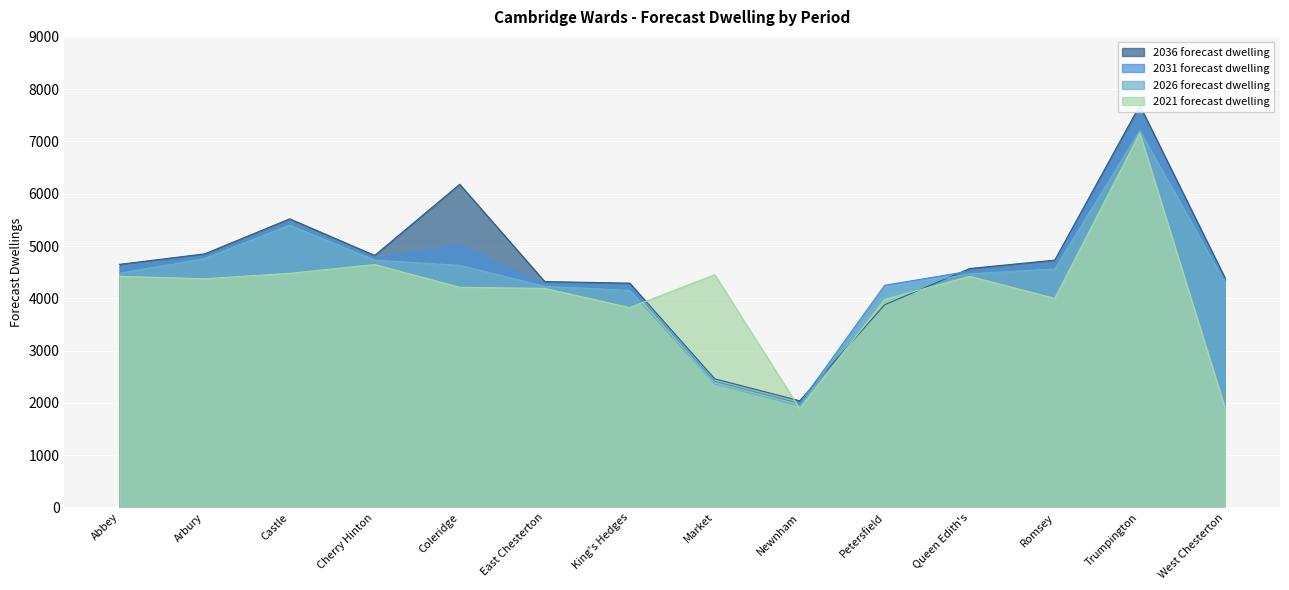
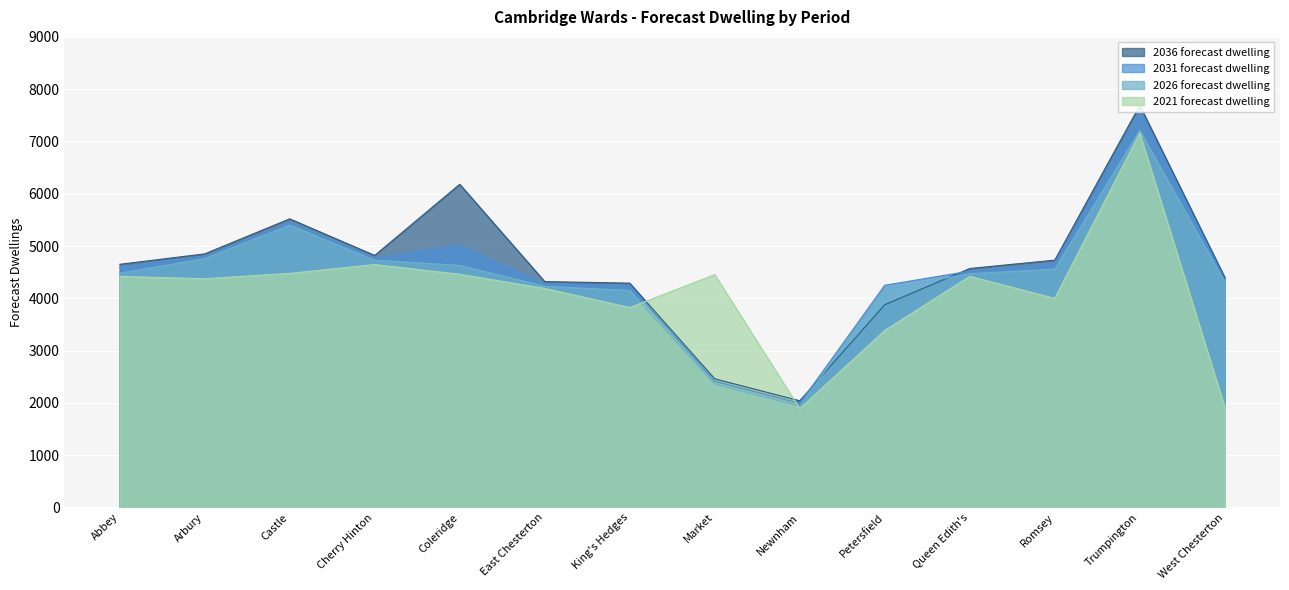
2021 forecast dwelling, Coleridge: 4200 -> 4500
2021 forecast dwelling, Petersfield: 4000 -> 3400
